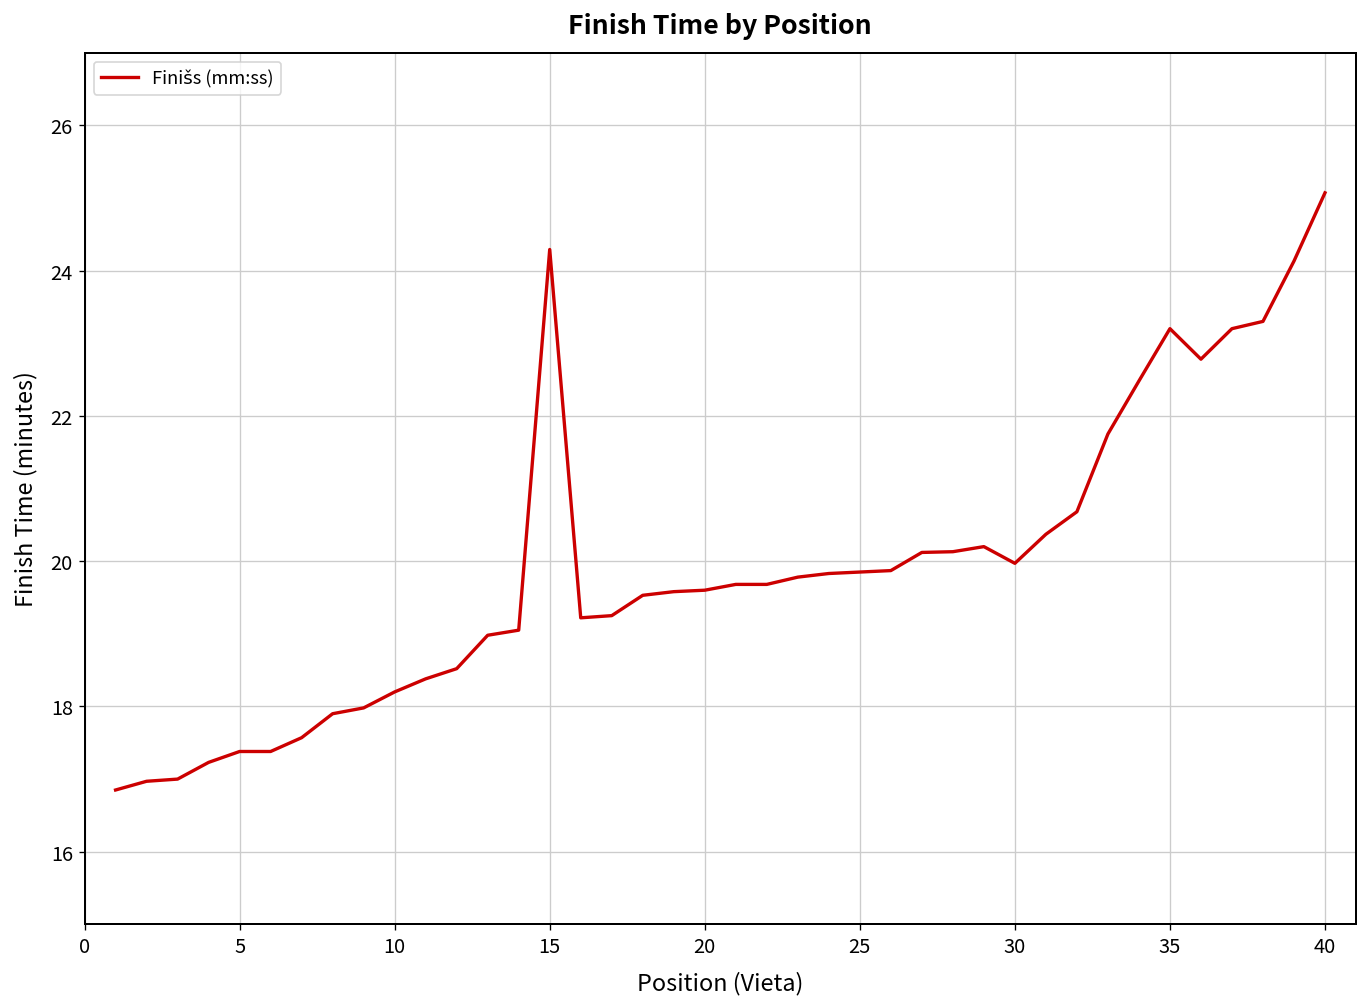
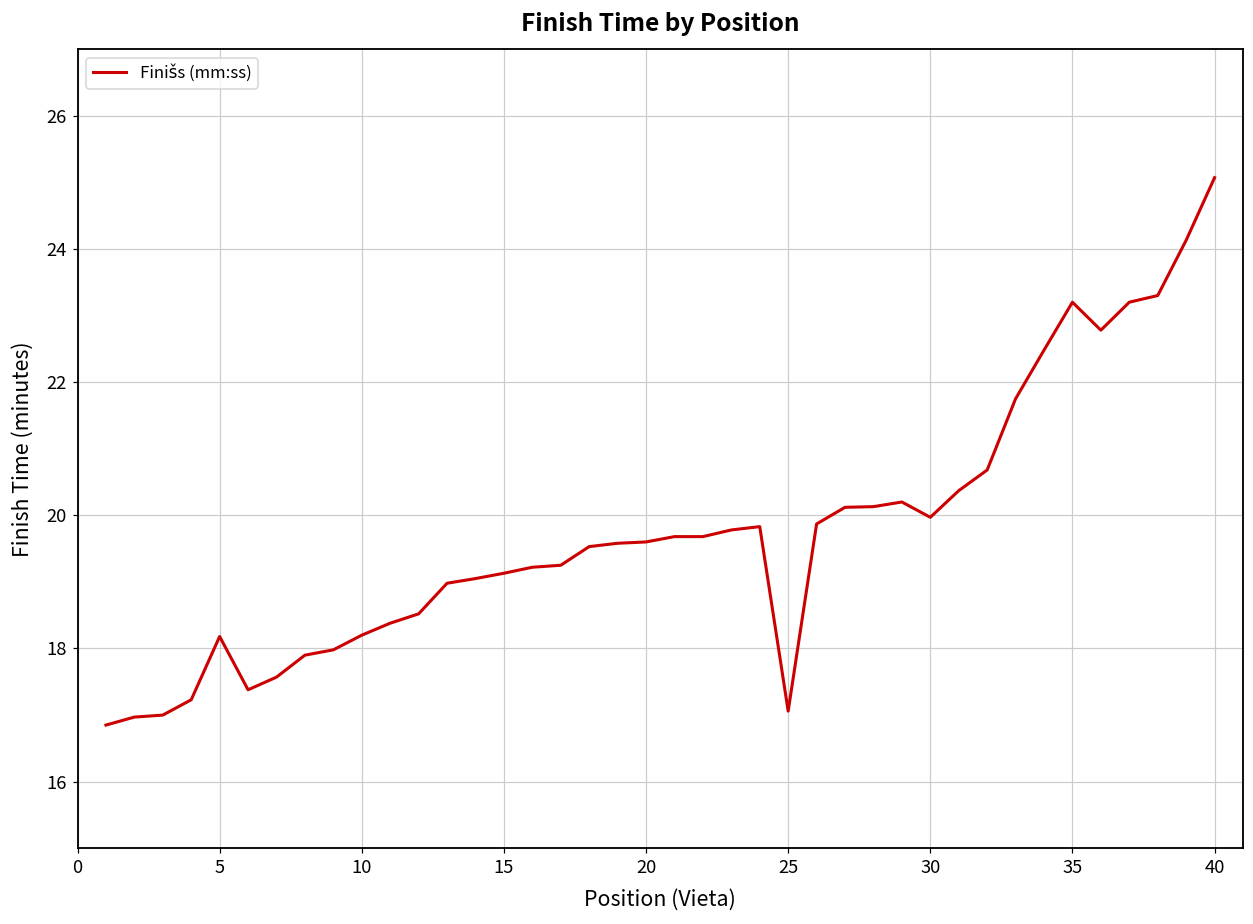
5: 17.4 -> 18.2
15: 24.3 -> 19.1
25: 19.9 -> 17.1
